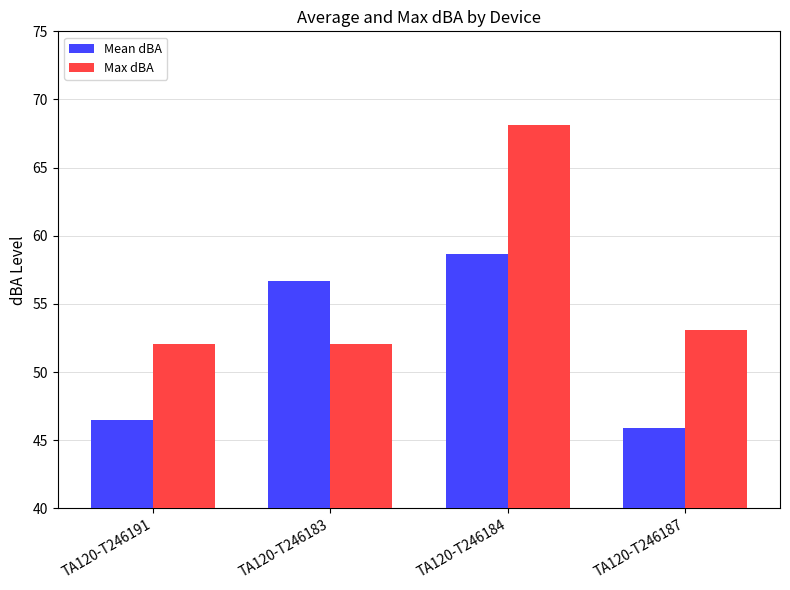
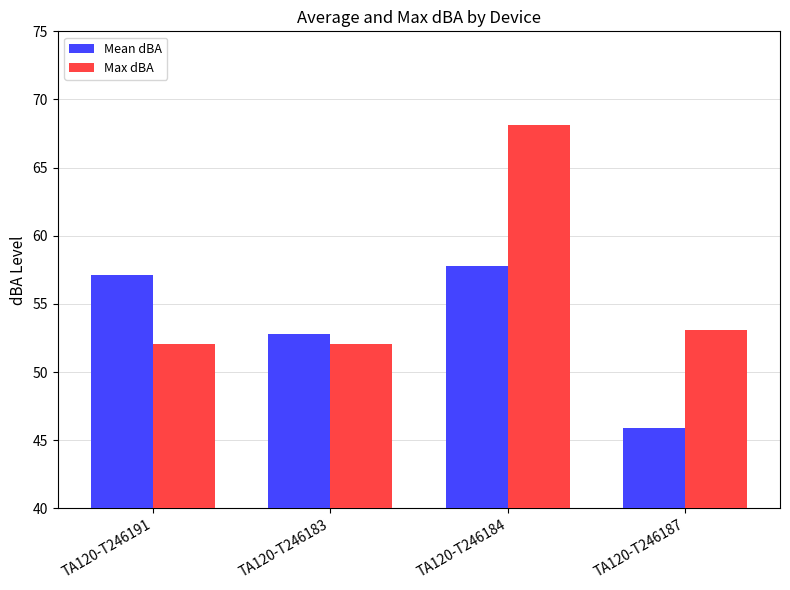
Mean dBA, TA120-T246191: 46.5 -> 57.1
Mean dBA, TA120-T246183: 56.7 -> 52.8
Mean dBA, TA120-T246184: 58.7 -> 57.8
